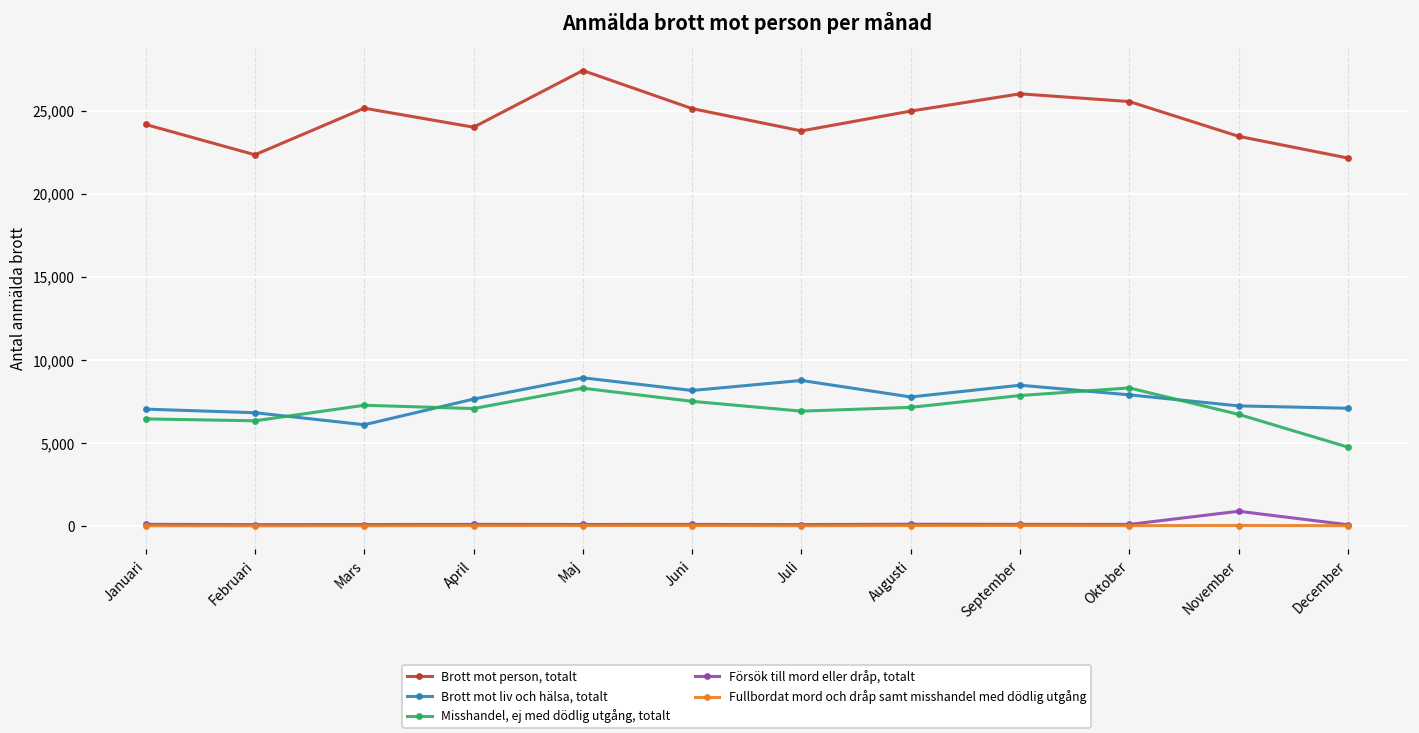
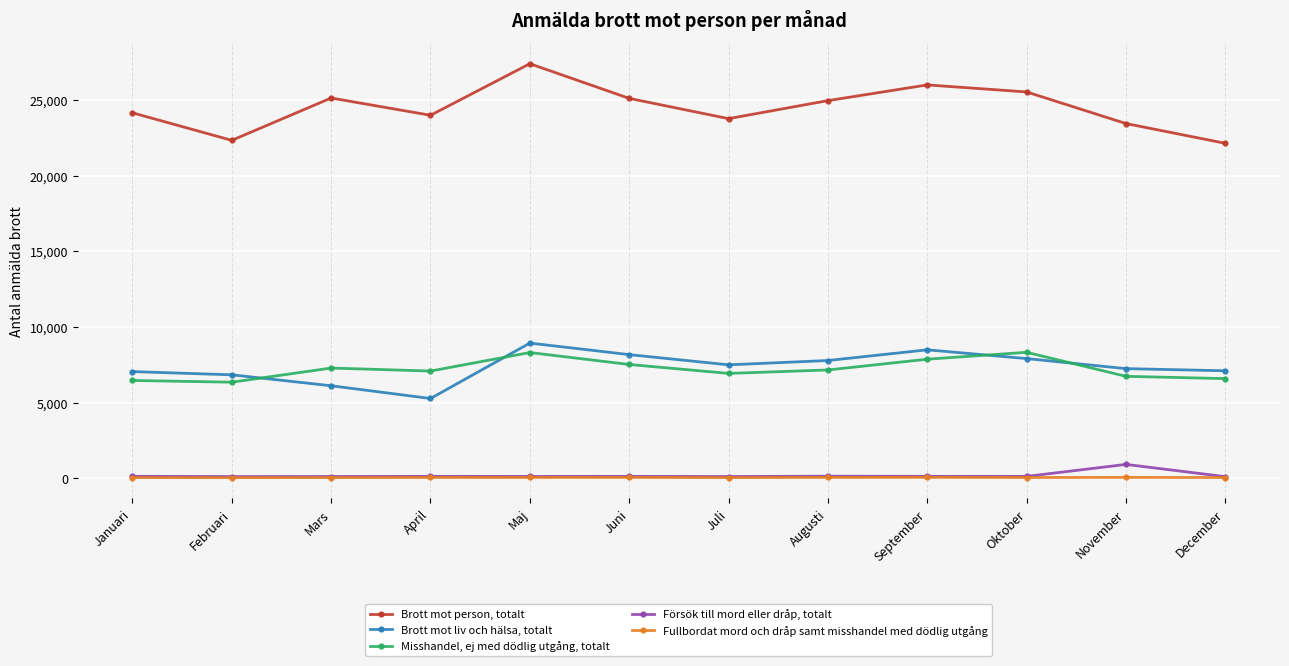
Brott mot liv och hälsa, totalt, April: 7,700 -> 5,300
Brott mot liv och hälsa, totalt, Juli: 8,800 -> 7,500
Misshandel, ej med dödlig utgång, totalt, December: 4,800 -> 6,600
